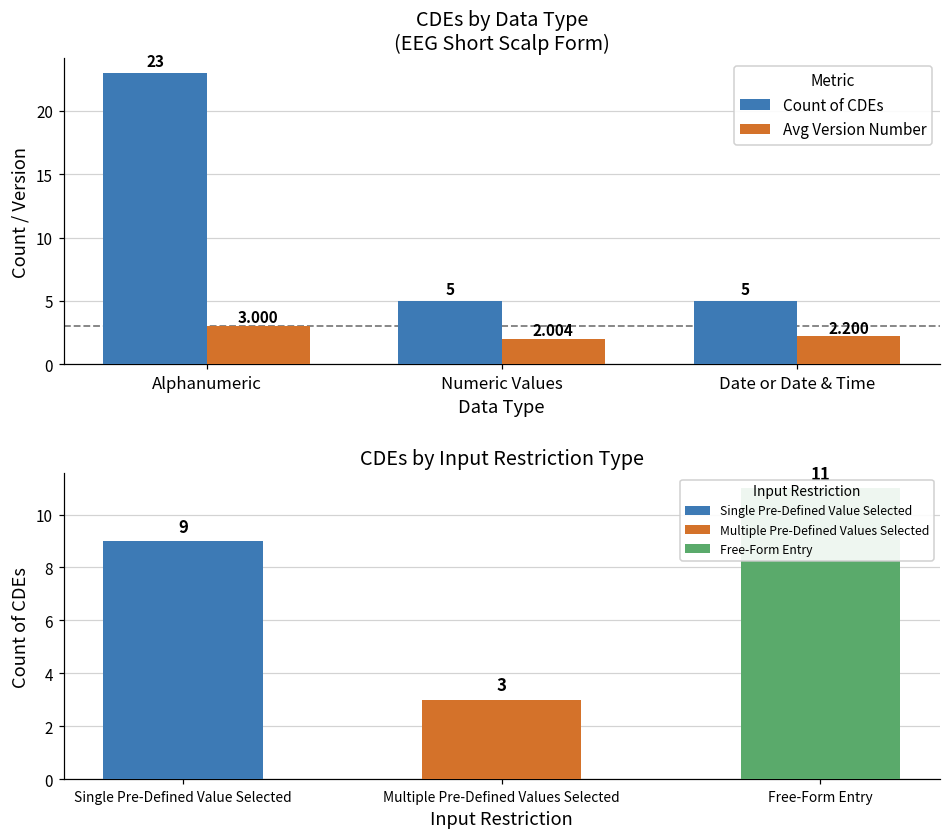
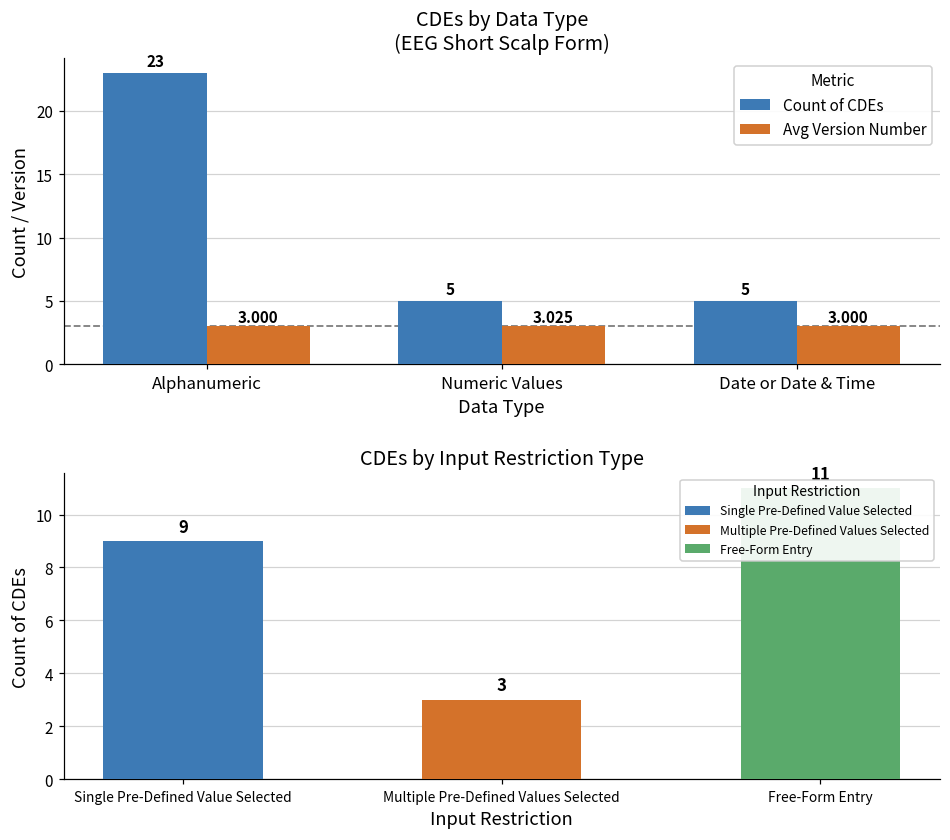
CDEs by Data Type (EEG Short Scalp Form), Avg Version Number, Numeric Values: 2.004 -> 3.025
CDEs by Data Type (EEG Short Scalp Form), Avg Version Number, Date or Date & Time: 2.200 -> 3.000
